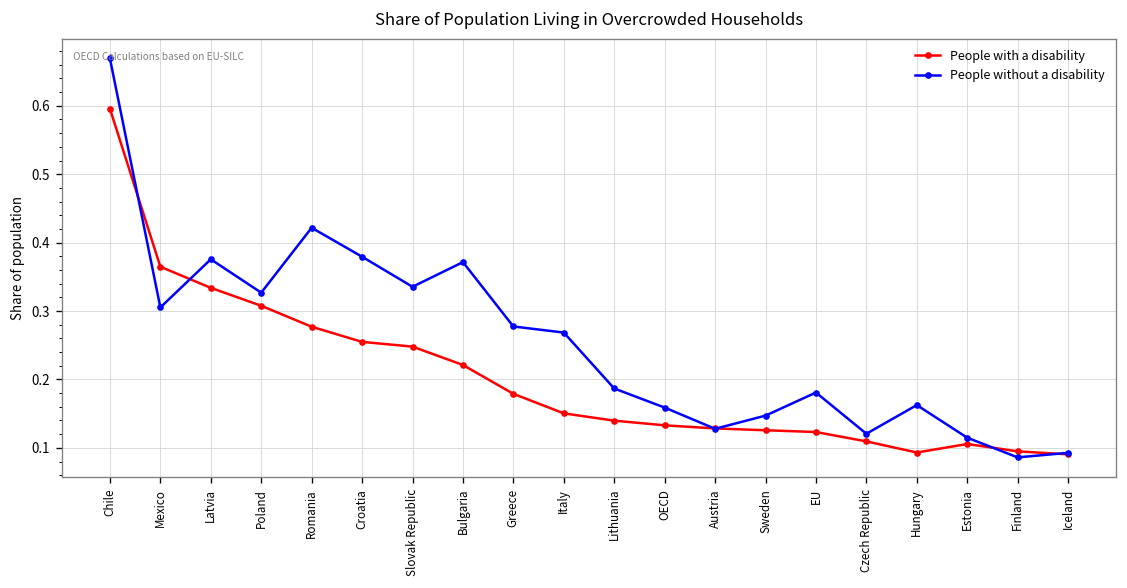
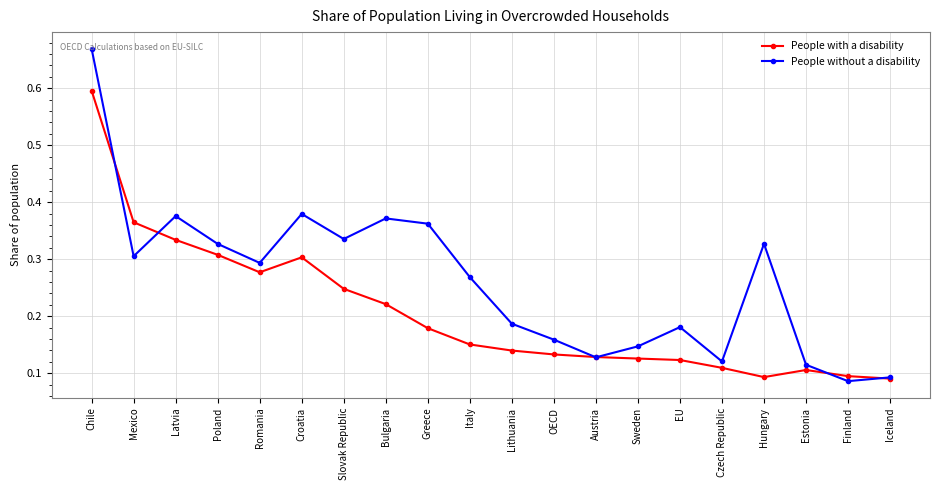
People without a disability, Romania: 0.42 -> 0.29
People with a disability, Croatia: 0.25 -> 0.30
People without a disability, Greece: 0.28 -> 0.36
People without a disability, Hungary: 0.16 -> 0.33
